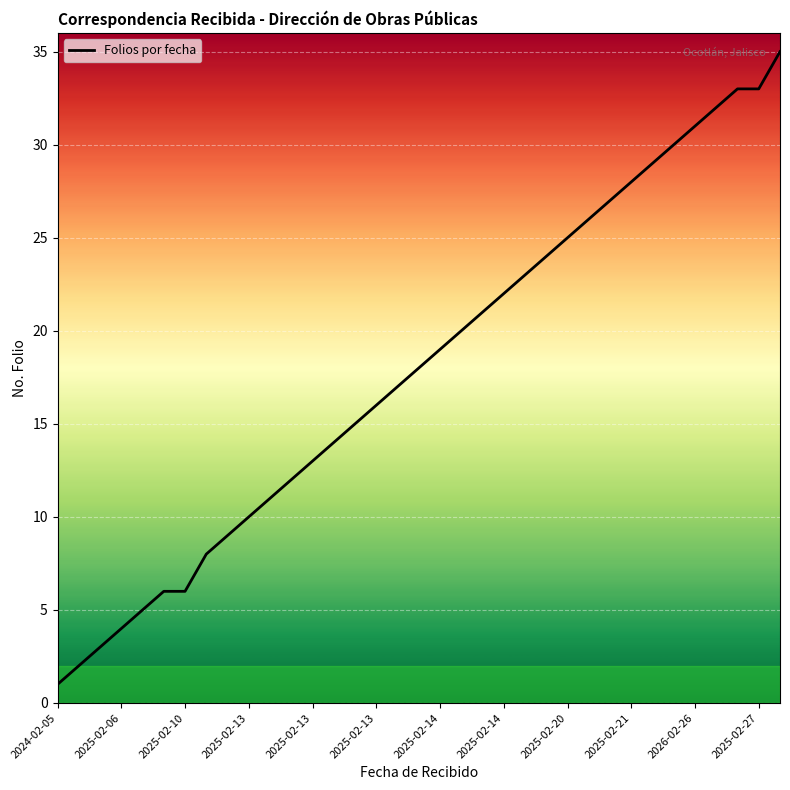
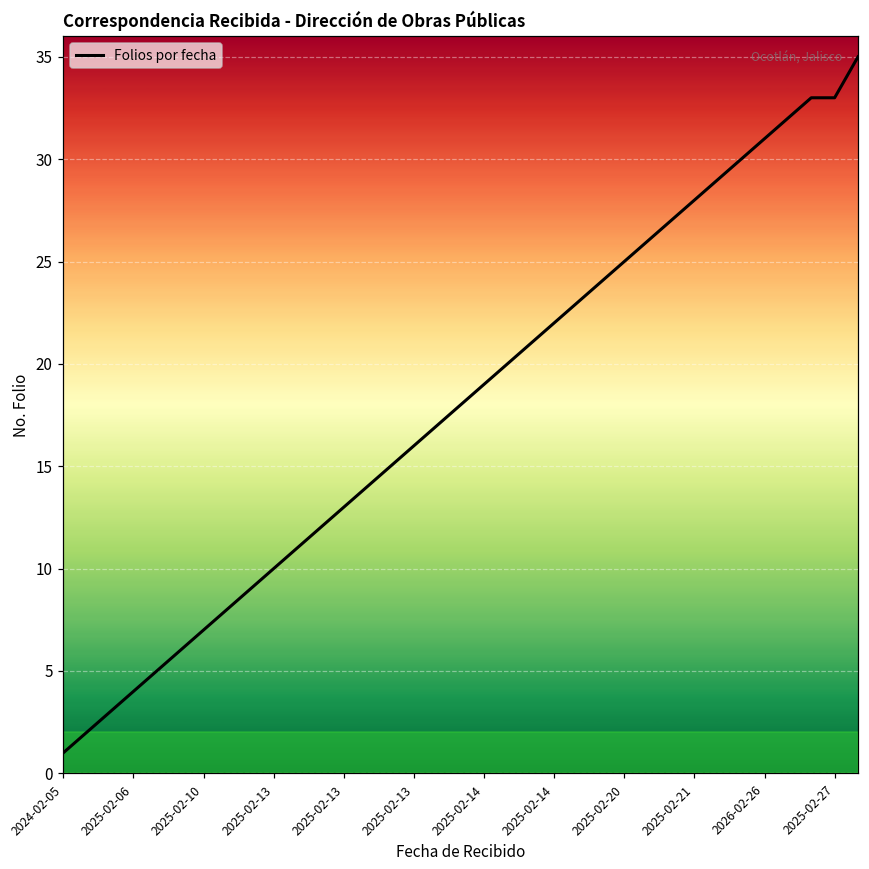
2025-02-10: 6 -> 7
